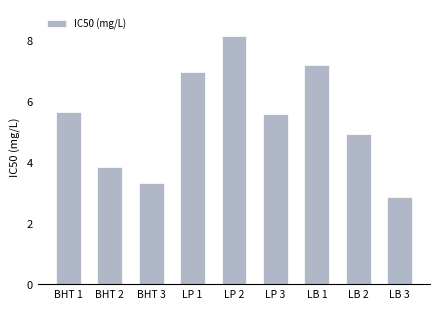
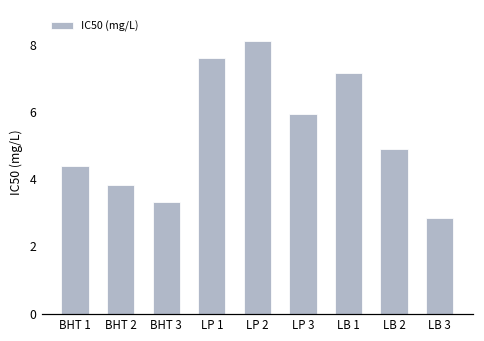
BHT 1: 5.6 -> 4.4
LP 1: 6.9 -> 7.6
LP 3: 5.6 -> 5.9
